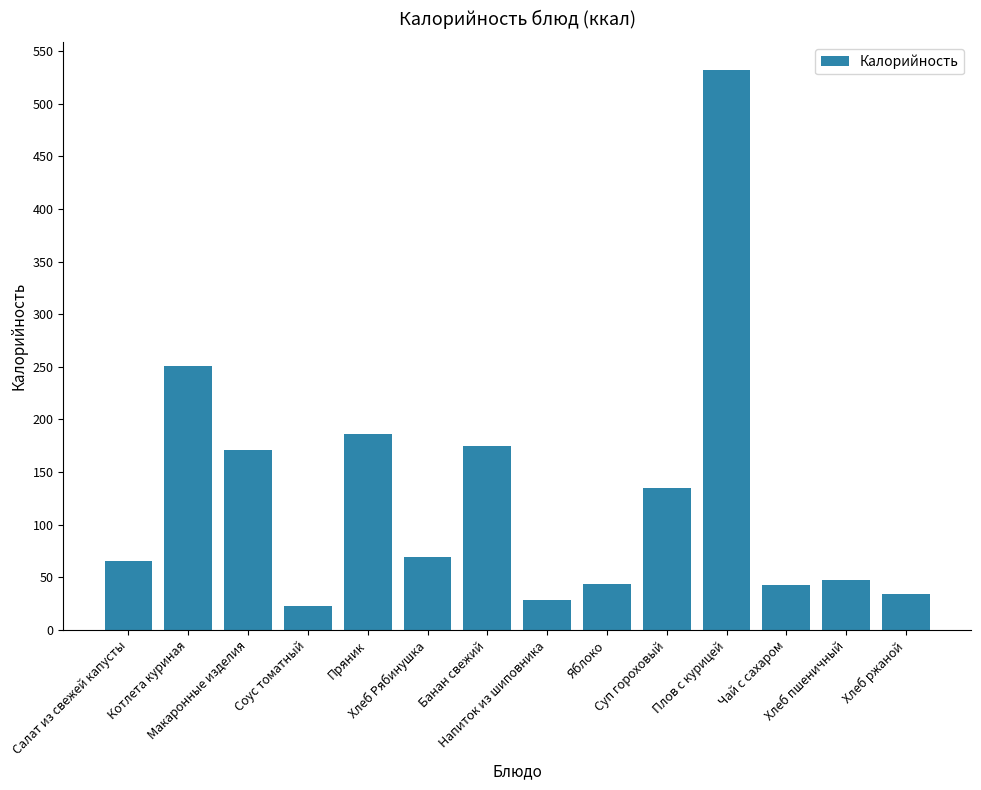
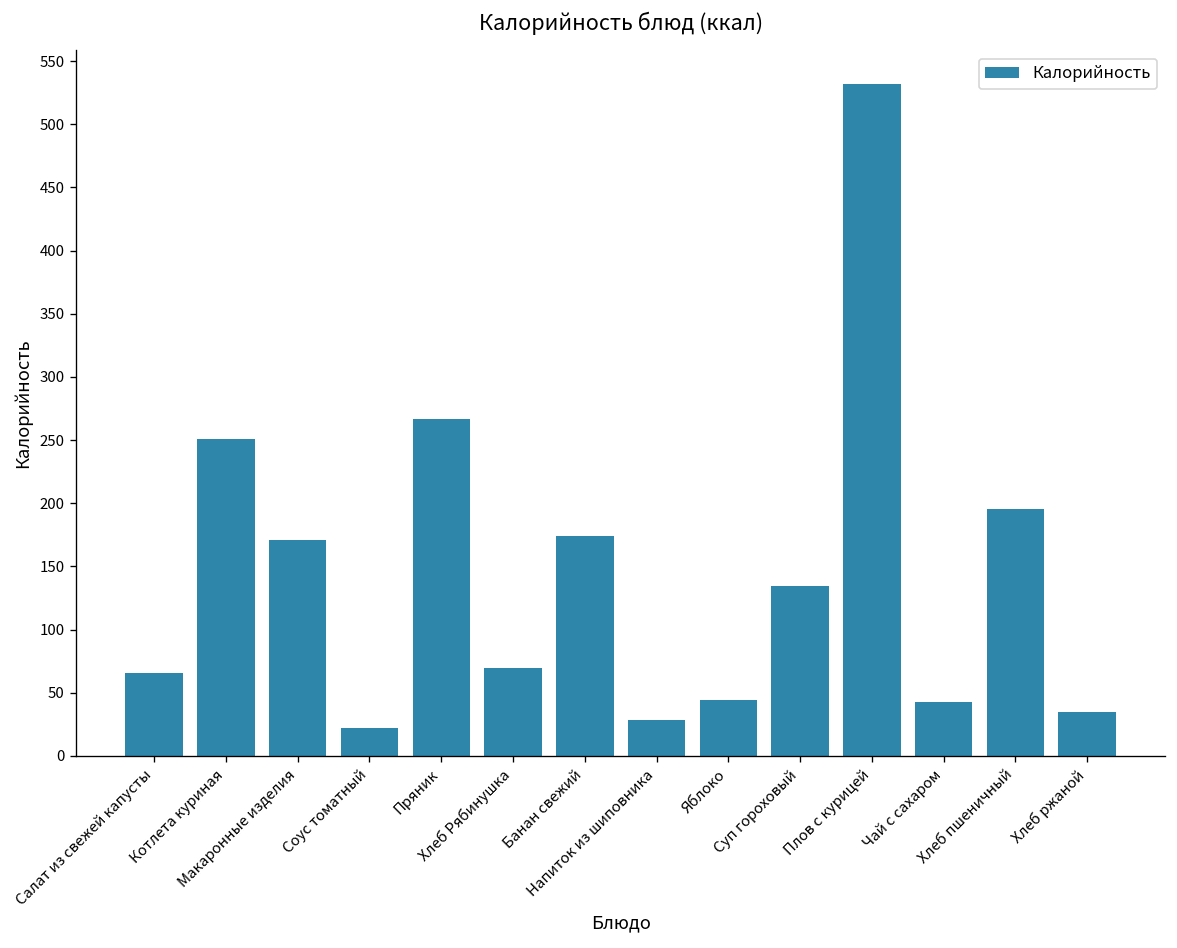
Пряник: 187 -> 267
Хлеб пшеничный: 47 -> 195
